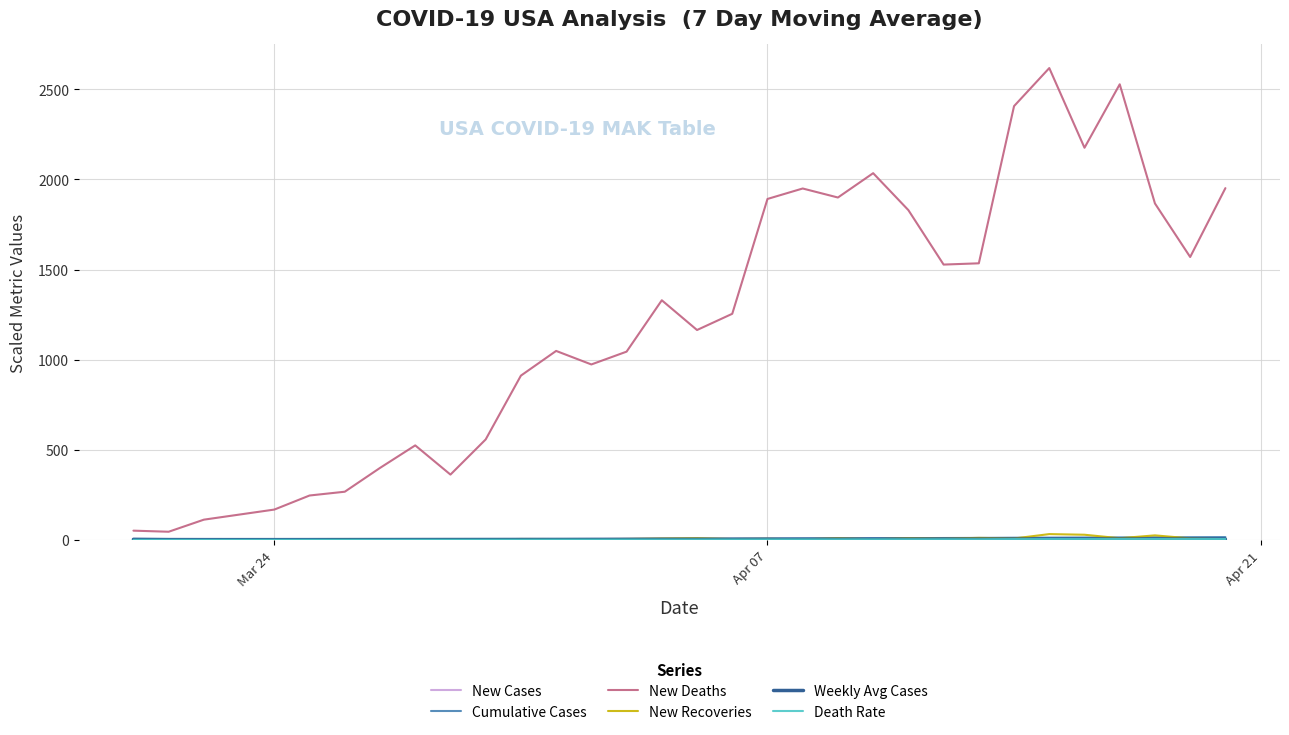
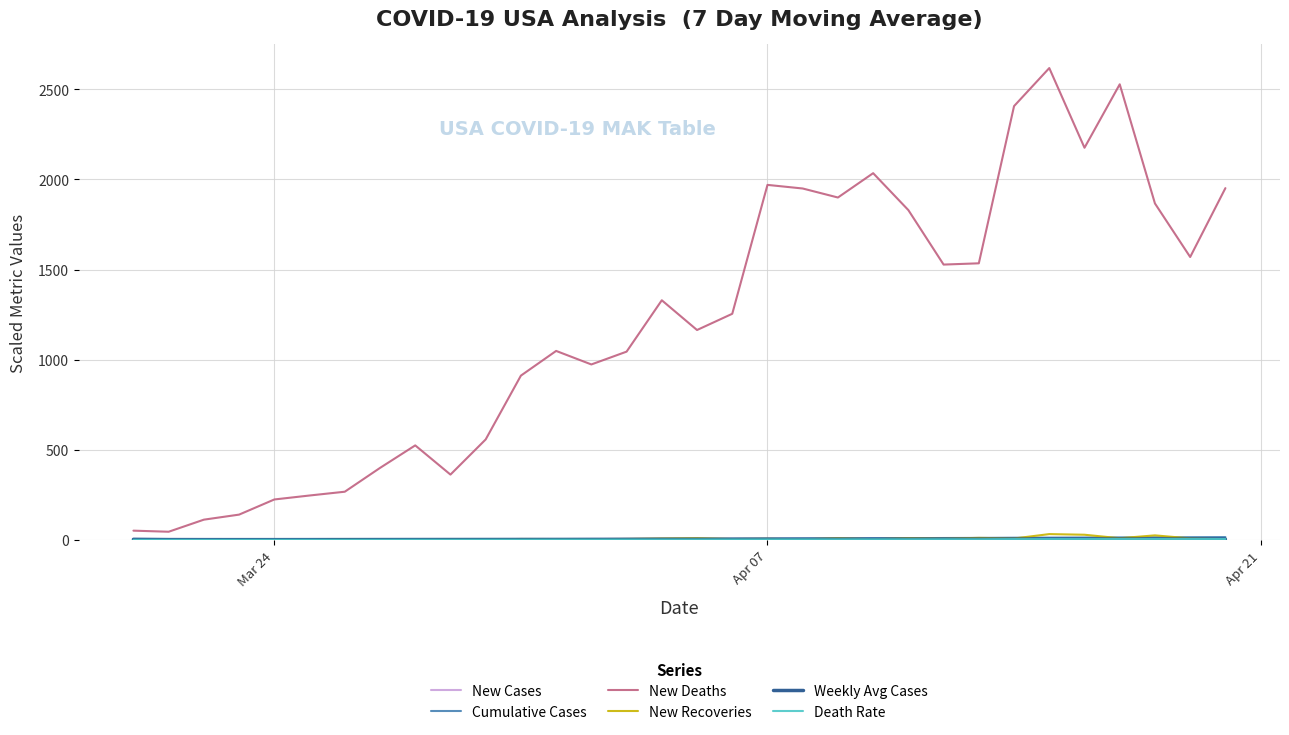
New Deaths, Mar 24: 170 -> 230
New Deaths, Apr 07: 1890 -> 1970
